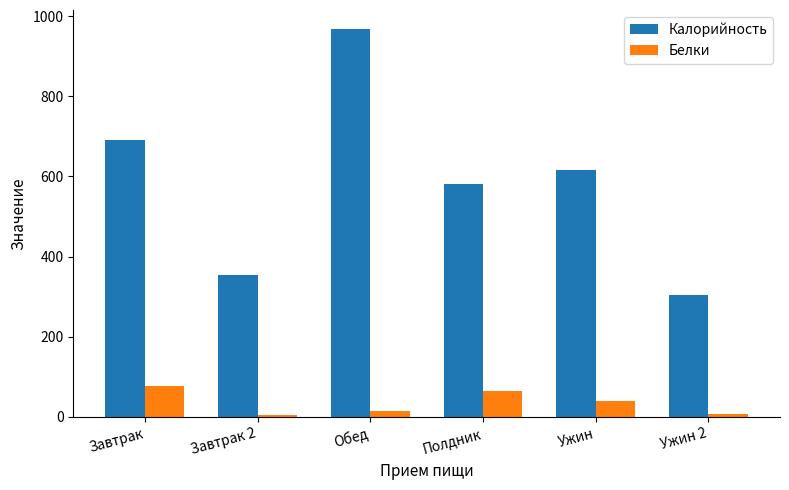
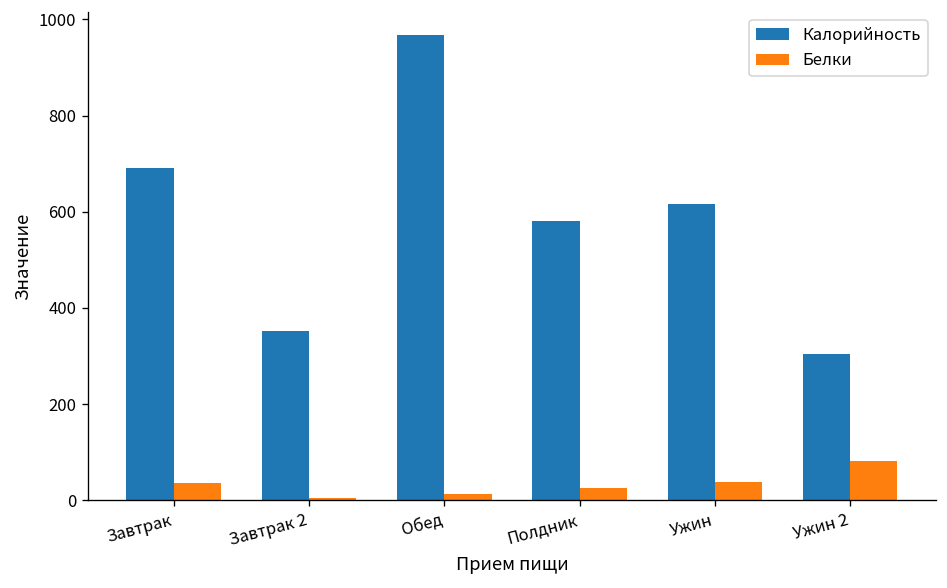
Белки, Завтрак: 80 -> 40
Белки, Полдник: 70 -> 30
Белки, Ужин 2: 10 -> 80
